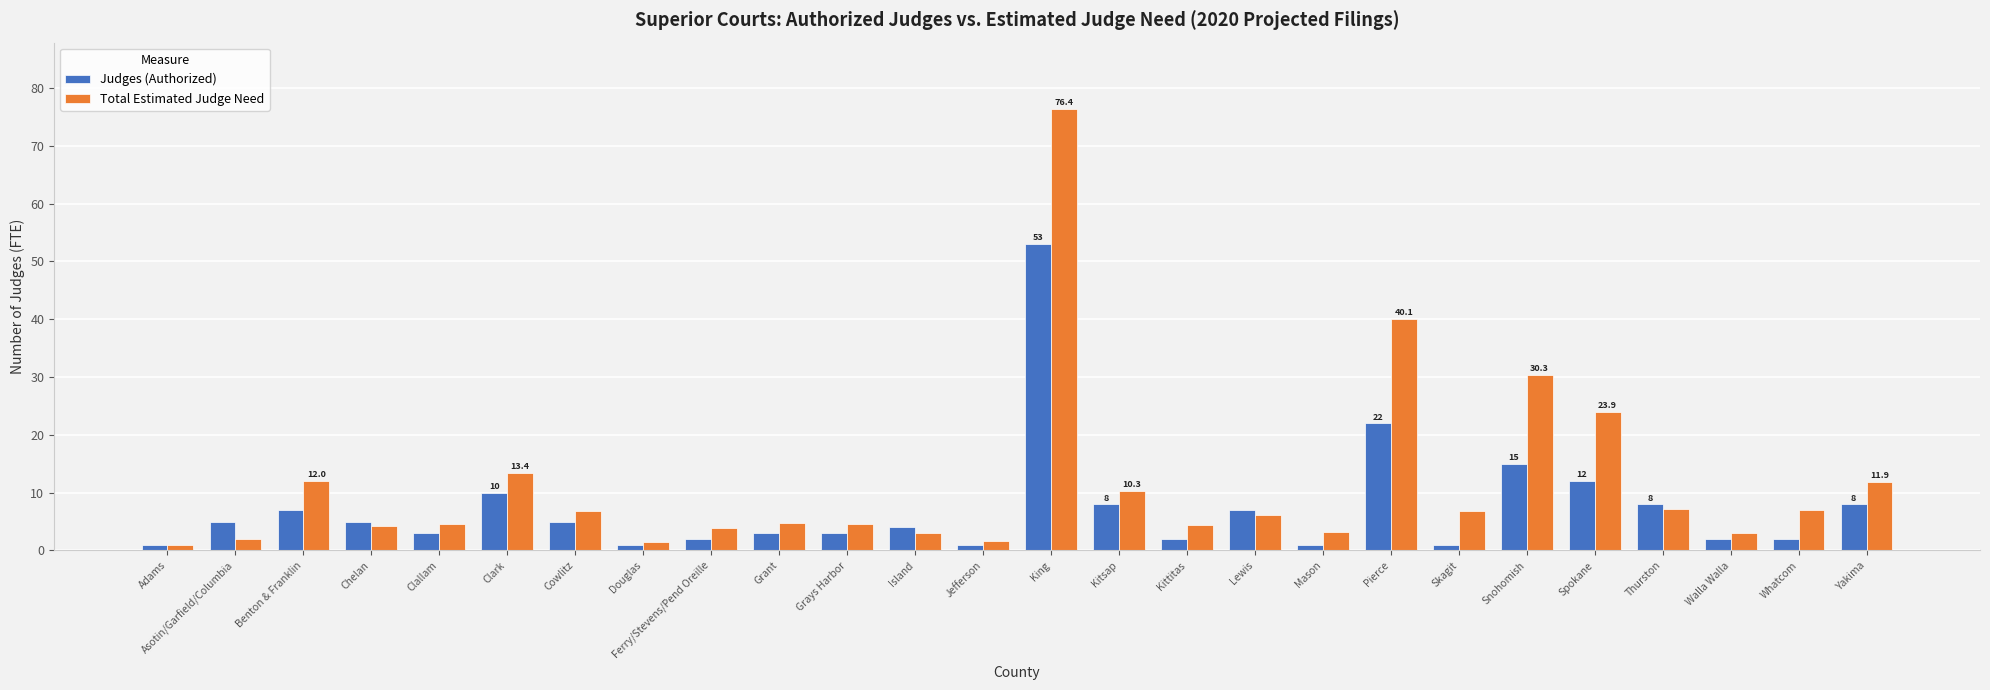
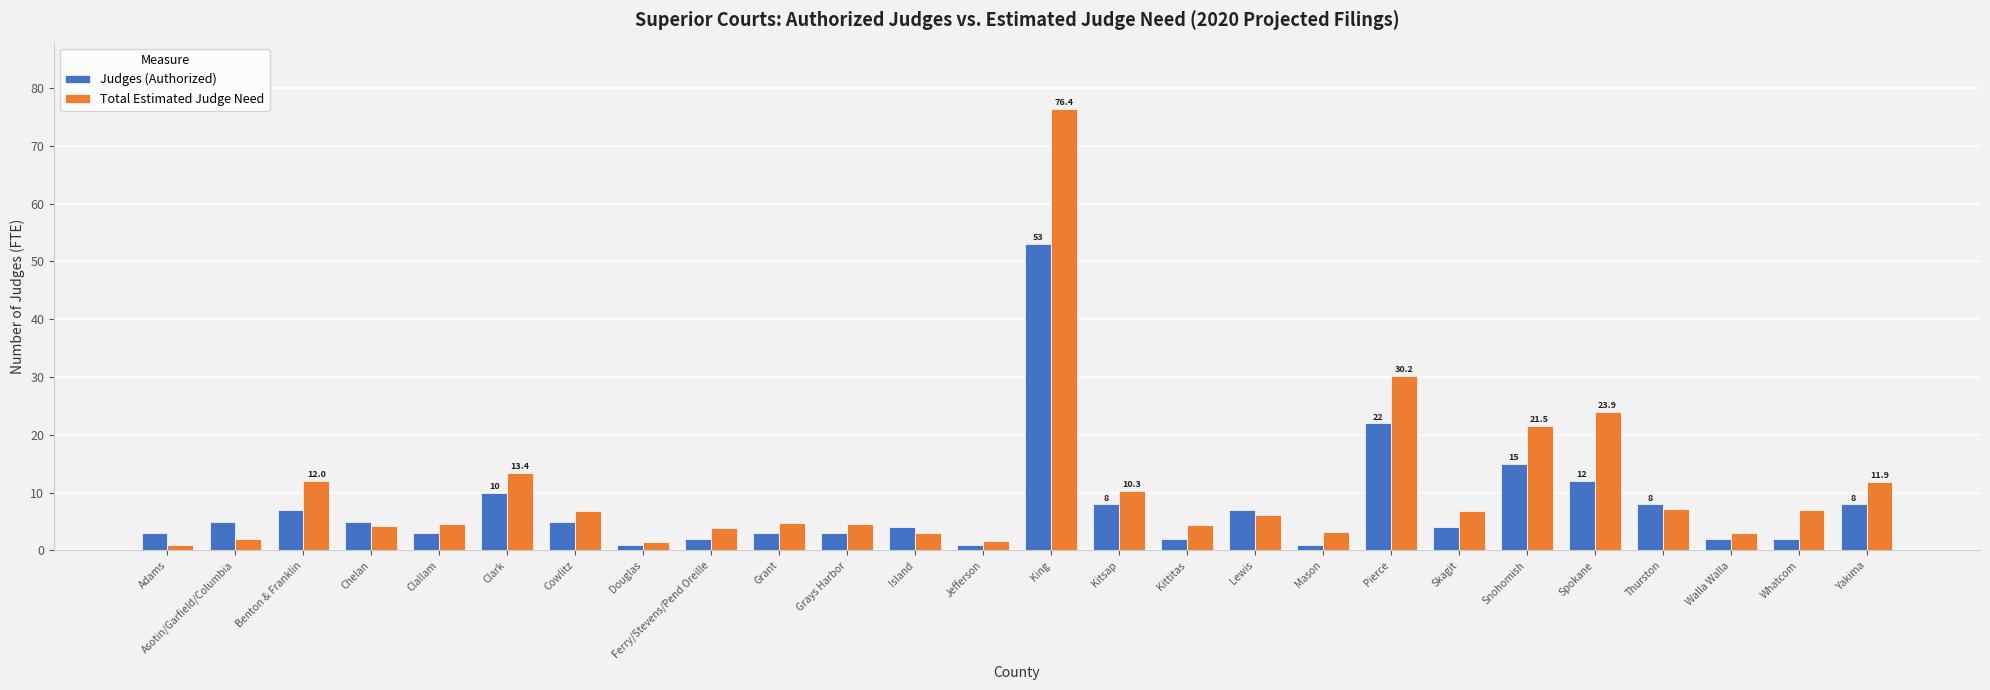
Judges (Authorized), Adams: 1 -> 3
Total Estimated Judge Need, Pierce: 40.1 -> 30.2
Judges (Authorized), Skagit: 1 -> 4
Total Estimated Judge Need, Snohomish: 30.3 -> 21.5
